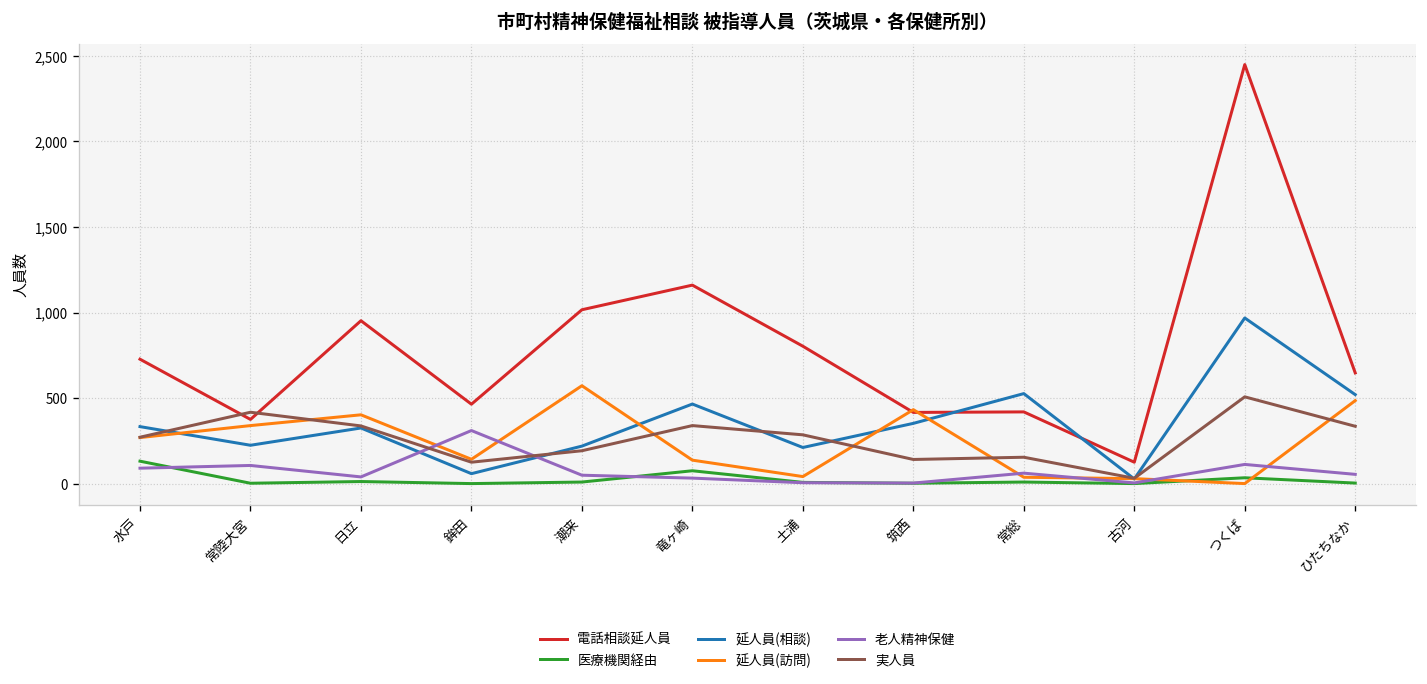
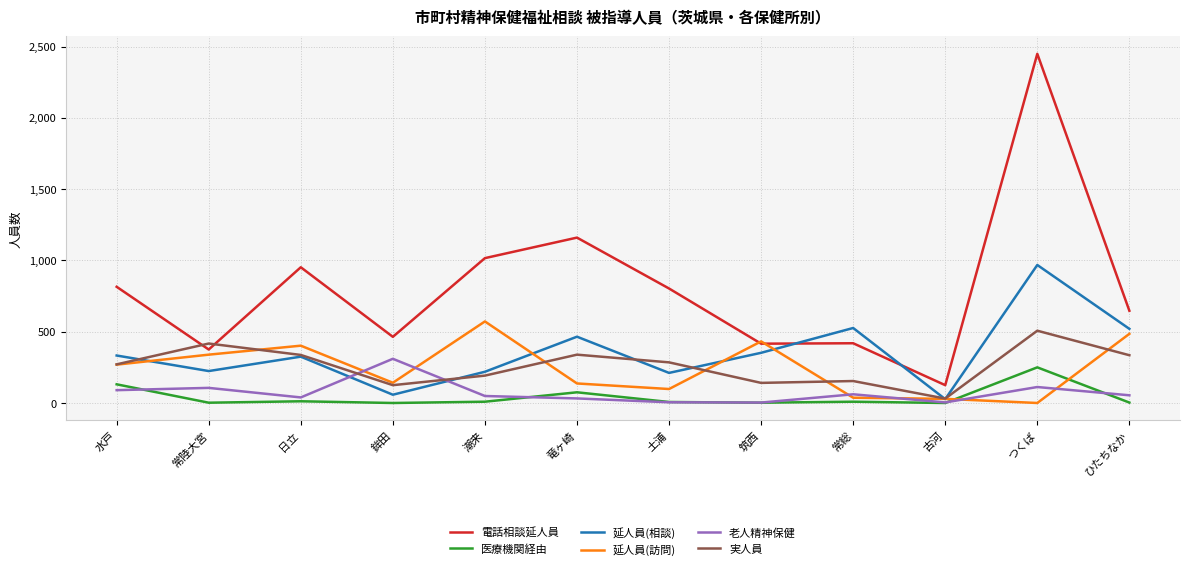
電話相談延人員, 水戸: 730 -> 820
延人員(訪問), 土浦: 40 -> 100
医療機関経由, つくば: 30 -> 250
